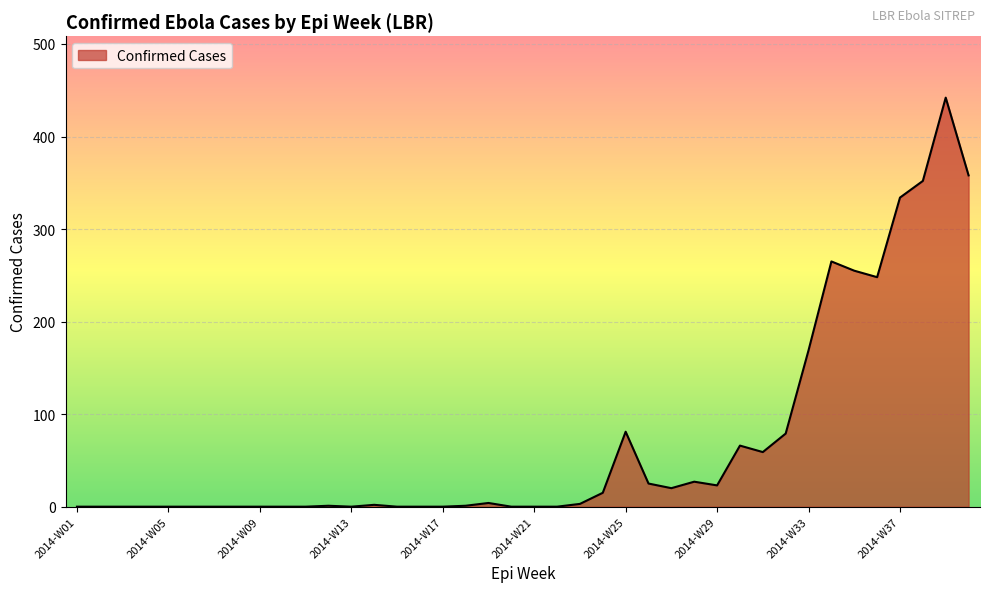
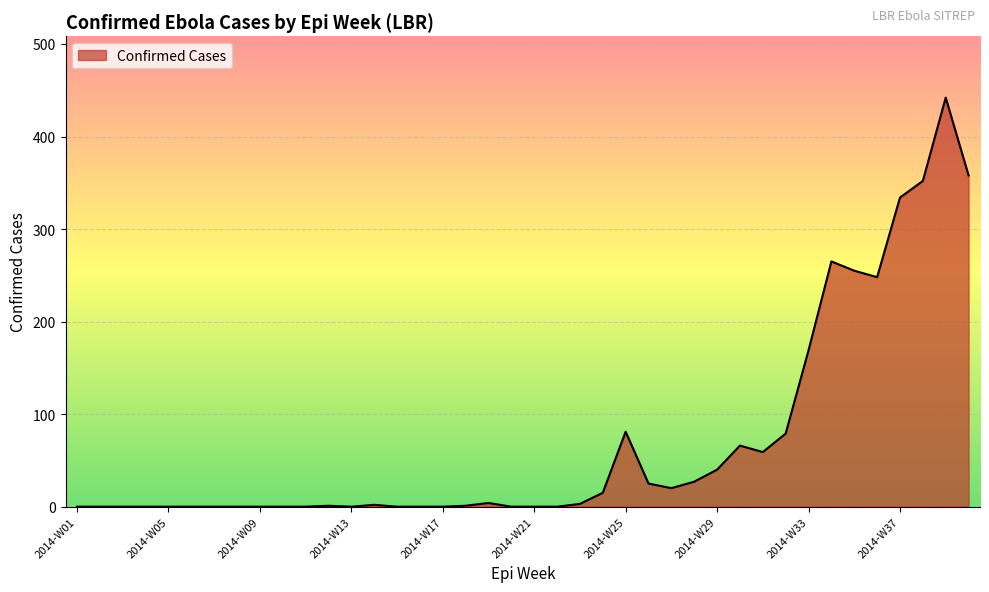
2014-W29: 20 -> 40
